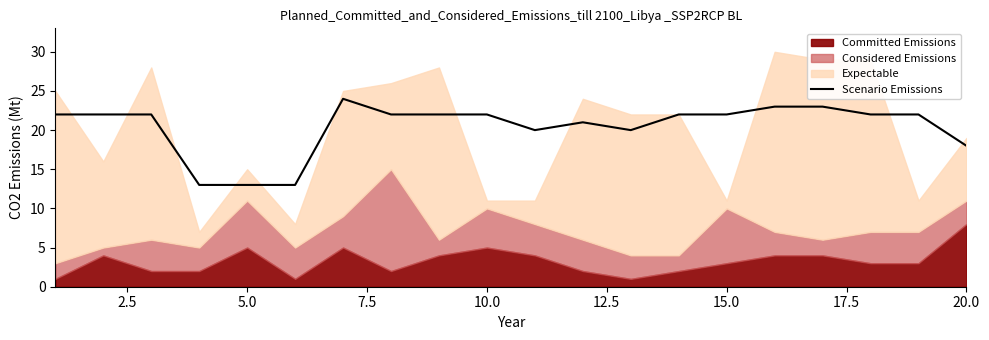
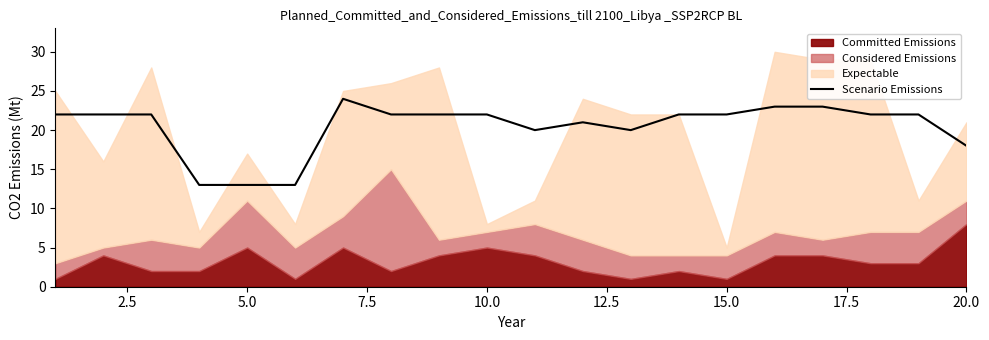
Expectable, 5.0: 4 -> 6
Considered Emissions, 10.0: 5 -> 2
Committed Emissions, 15.0: 3 -> 1
Considered Emissions, 15.0: 7 -> 3
Expectable, 20.0: 8 -> 10
